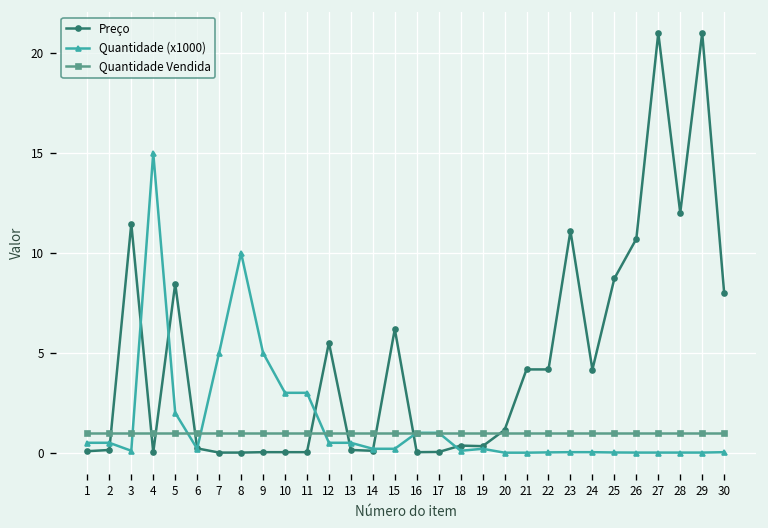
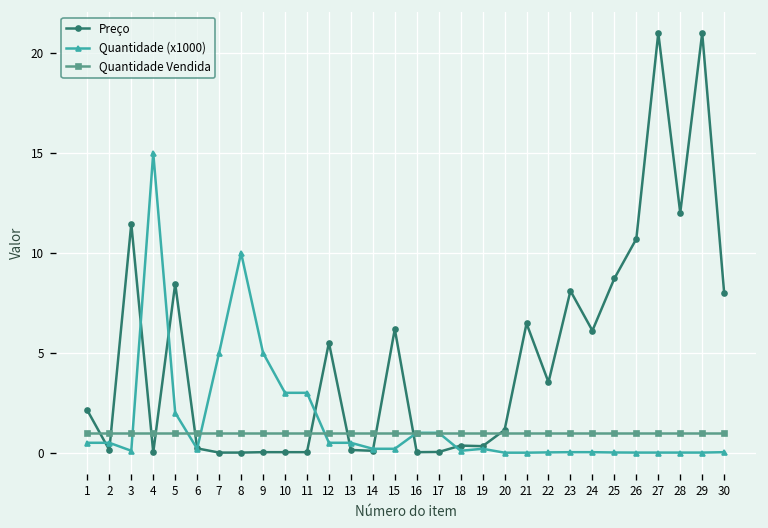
Preço, 1: 0.1 -> 2.1
Preço, 21: 4.2 -> 6.5
Preço, 22: 4.2 -> 3.5
Preço, 23: 11.1 -> 8.1
Preço, 24: 4.2 -> 6.1
